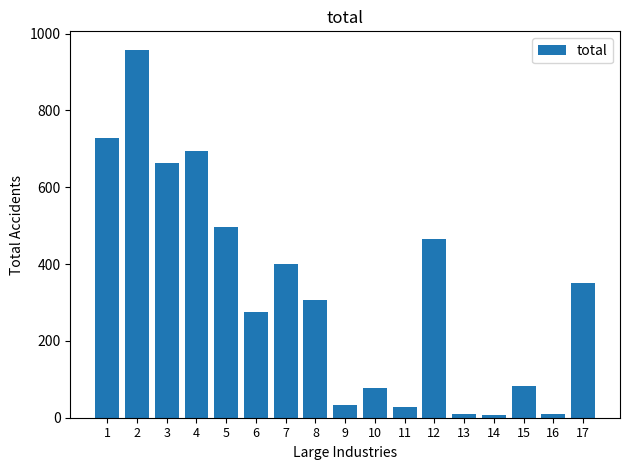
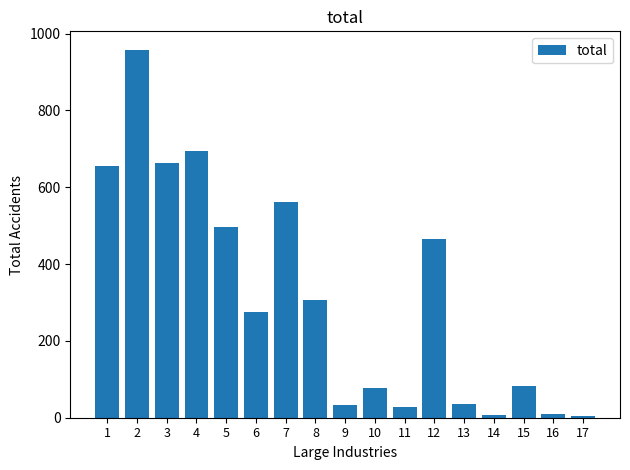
1: 730 -> 660
7: 400 -> 560
13: 10 -> 40
17: 350 -> 0
